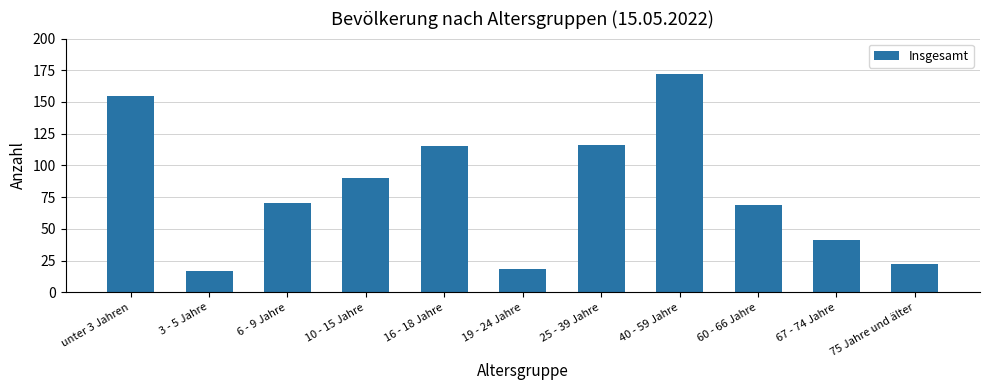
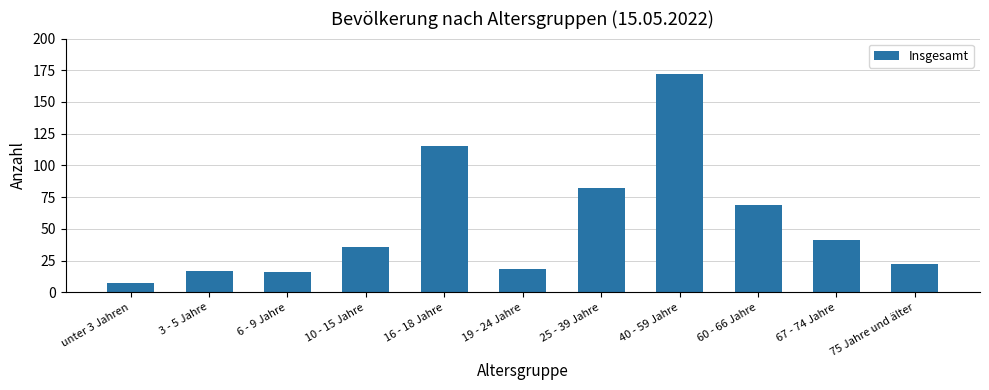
unter 3 Jahren: 155 -> 7
6 - 9 Jahre: 70 -> 16
10 - 15 Jahre: 90 -> 36
25 - 39 Jahre: 116 -> 82
